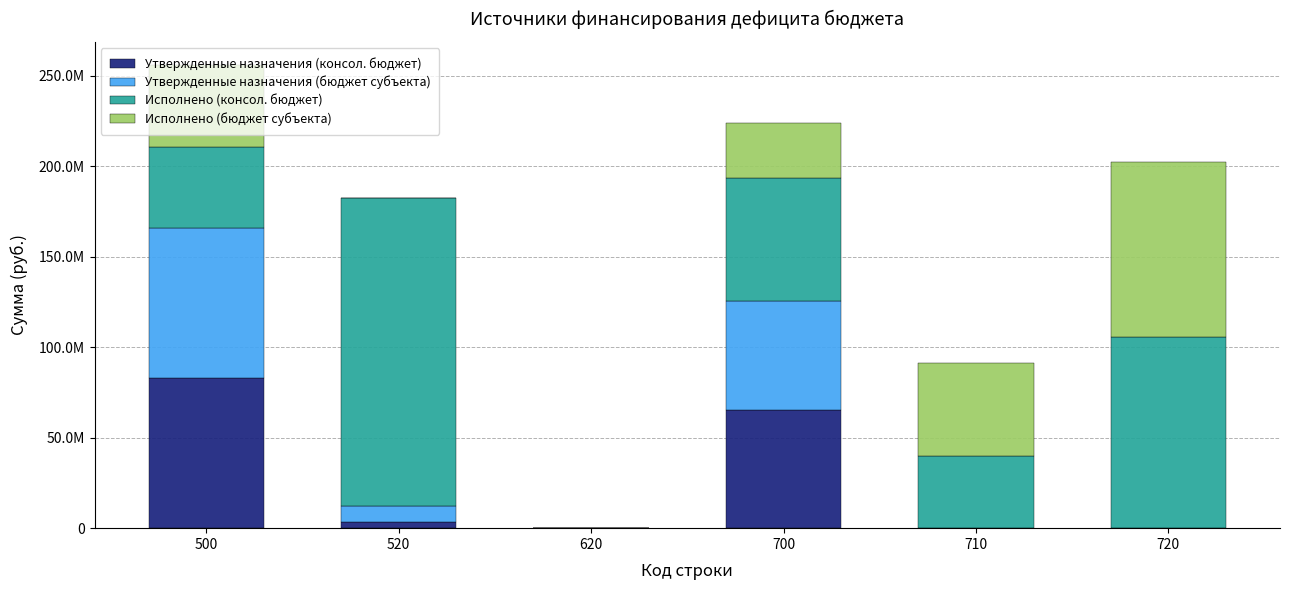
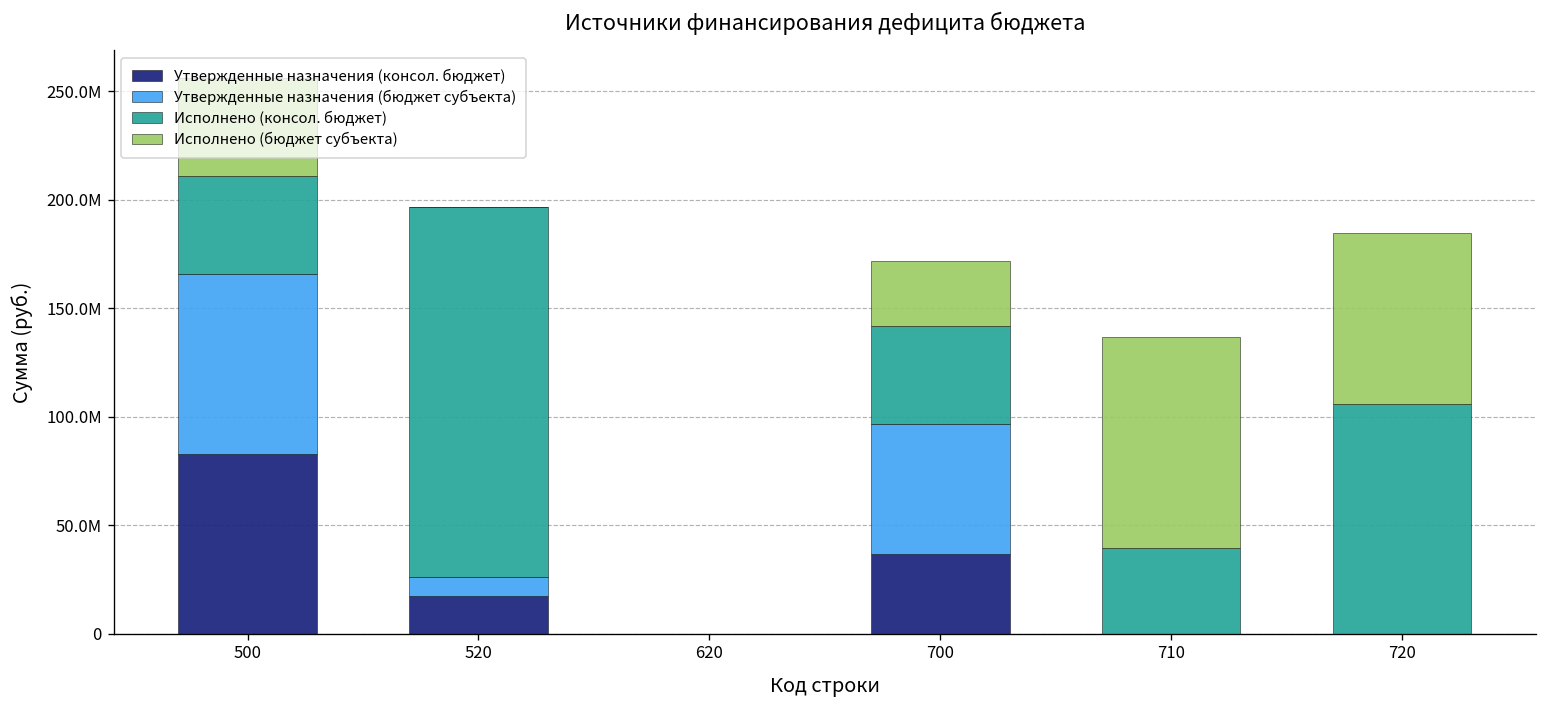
Утвержденные назначения (консол. бюджет), 520: 3000000 -> 17000000
Утвержденные назначения (консол. бюджет), 700: 66000000 -> 37000000
Исполнено (консол. бюджет), 700: 68000000 -> 45000000
Исполнено (бюджет субъекта), 710: 51000000 -> 97000000
Исполнено (бюджет субъекта), 720: 97000000 -> 79000000
